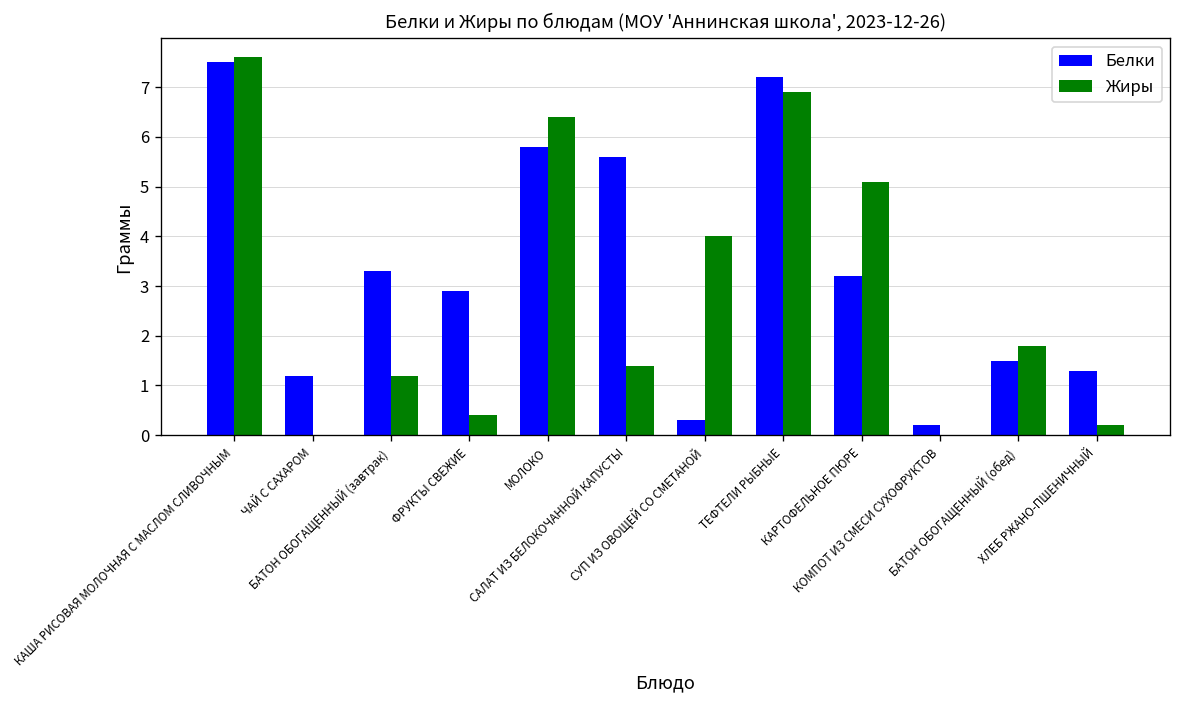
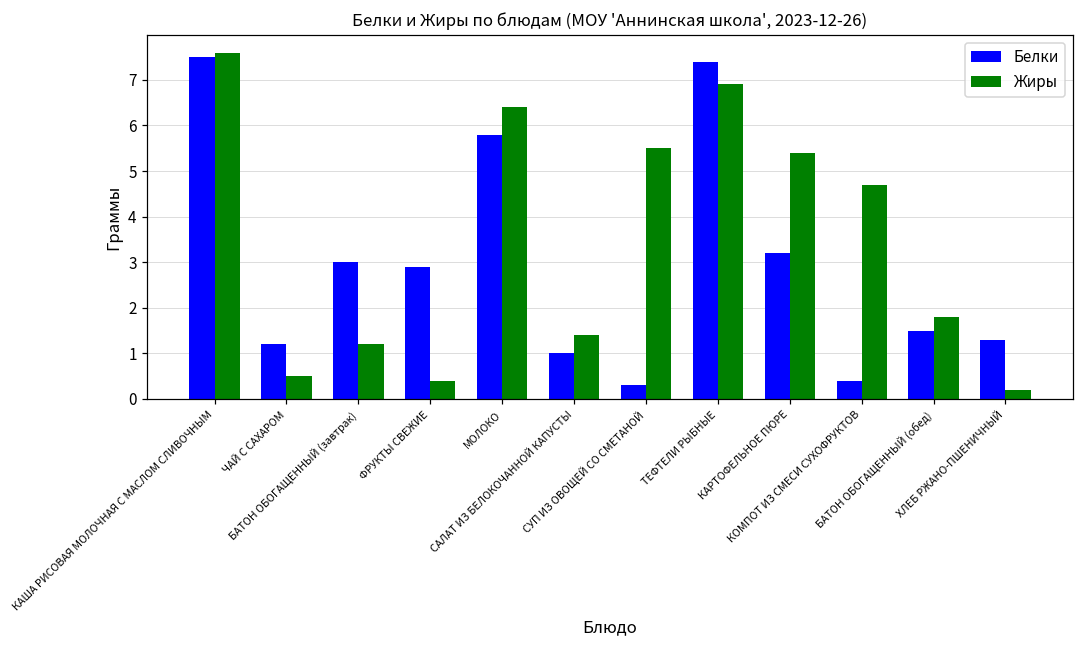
Жиры, ЧАЙ С САХАРОМ: 0.0 -> 0.5
Белки, БАТОН ОБОГАЩЕННЫЙ (завтрак): 3.3 -> 3.0
Белки, САЛАТ ИЗ БЕЛОКОЧАННОЙ КАПУСТЫ: 5.6 -> 1.0
Жиры, СУП ИЗ ОВОЩЕЙ СО СМЕТАНОЙ: 4.0 -> 5.5
Белки, ТЕФТЕЛИ РЫБНЫЕ: 7.2 -> 7.4
Жиры, КАРТОФЕЛЬНОЕ ПЮРЕ: 5.1 -> 5.4
Белки, КОМПОТ ИЗ СМЕСИ СУХОФРУКТОВ: 0.2 -> 0.4
Жиры, КОМПОТ ИЗ СМЕСИ СУХОФРУКТОВ: 0.0 -> 4.7
